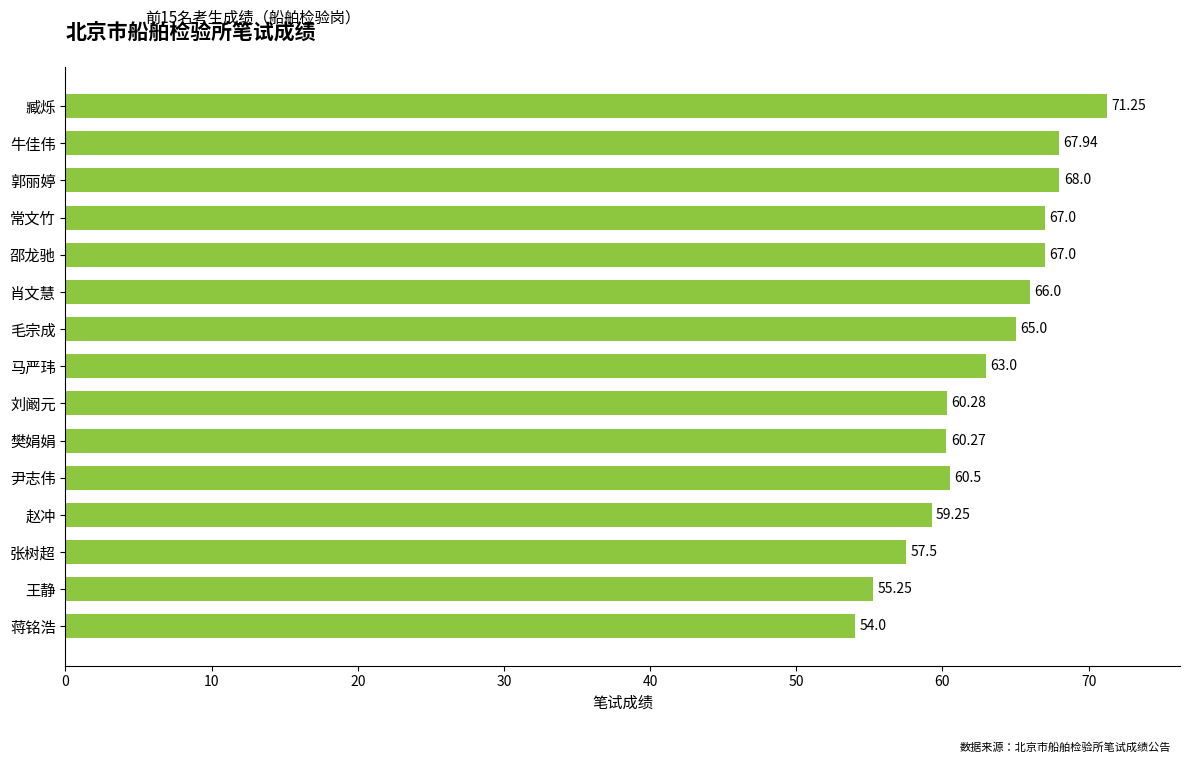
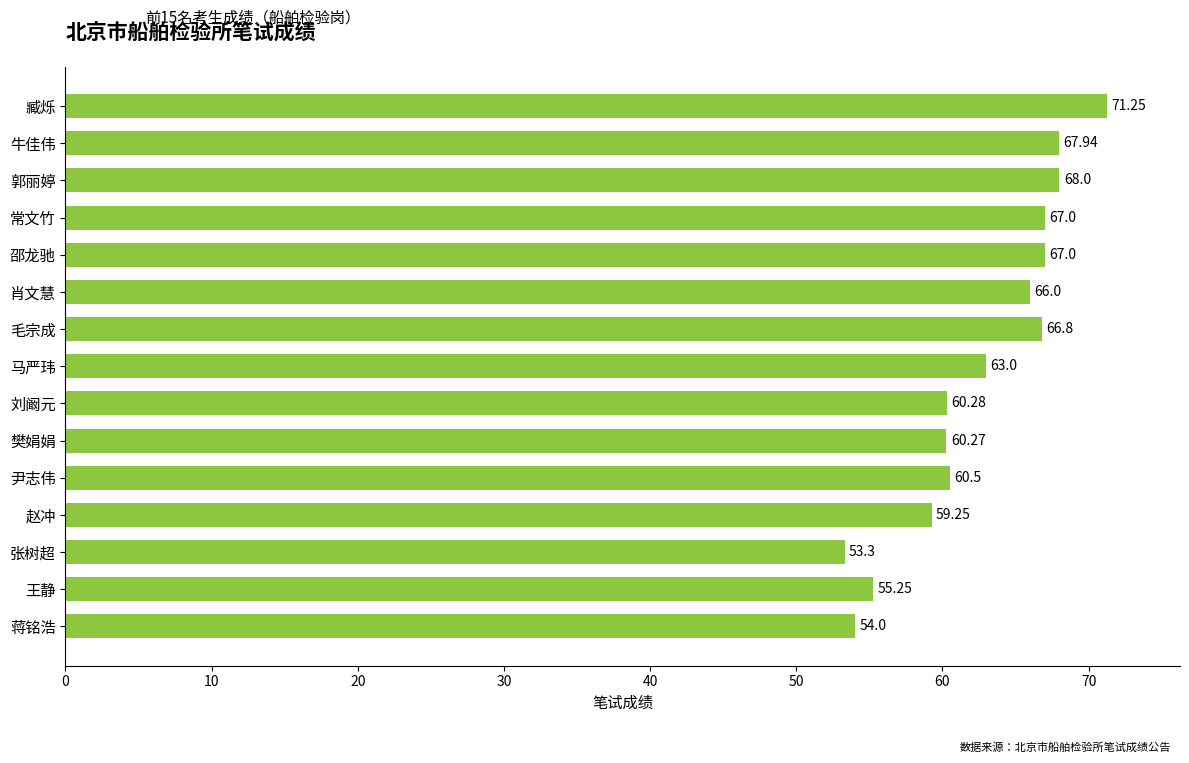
毛宗成: 65.0 -> 66.8
张树超: 57.5 -> 53.3
